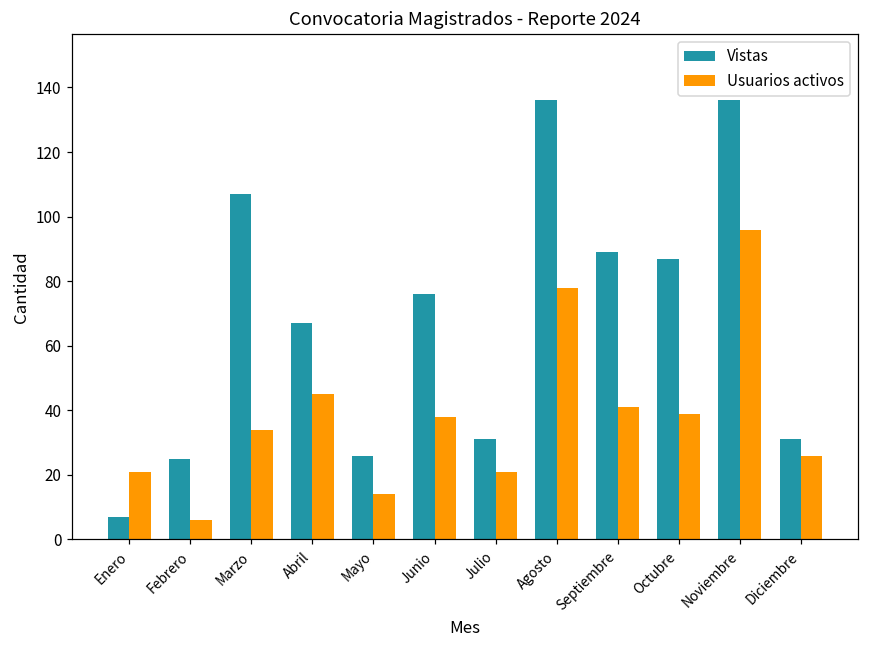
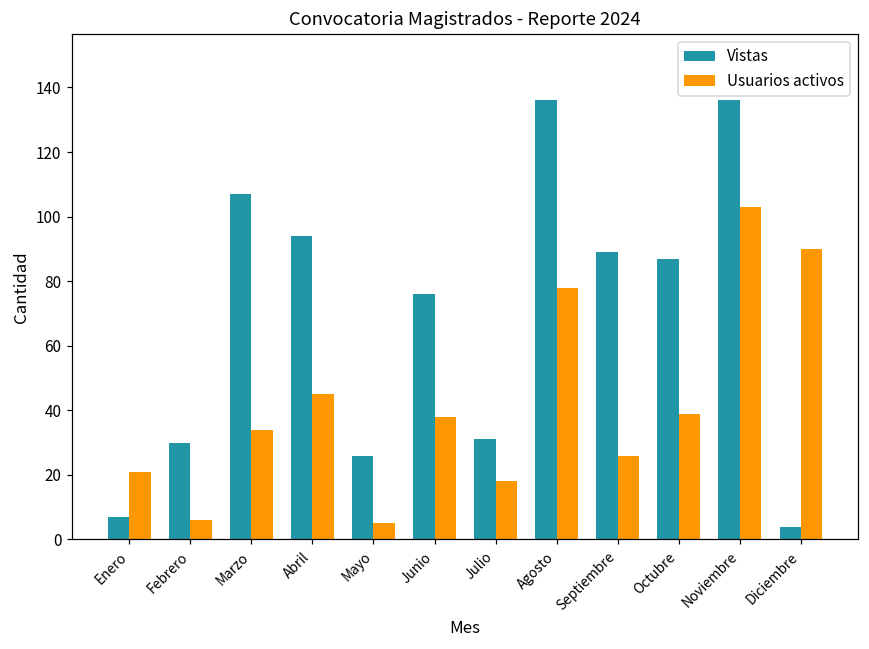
Vistas, Febrero: 25 -> 30
Vistas, Abril: 67 -> 94
Usuarios activos, Mayo: 14 -> 5
Usuarios activos, Julio: 21 -> 18
Usuarios activos, Septiembre: 41 -> 26
Usuarios activos, Noviembre: 96 -> 103
Vistas, Diciembre: 31 -> 4
Usuarios activos, Diciembre: 26 -> 90
